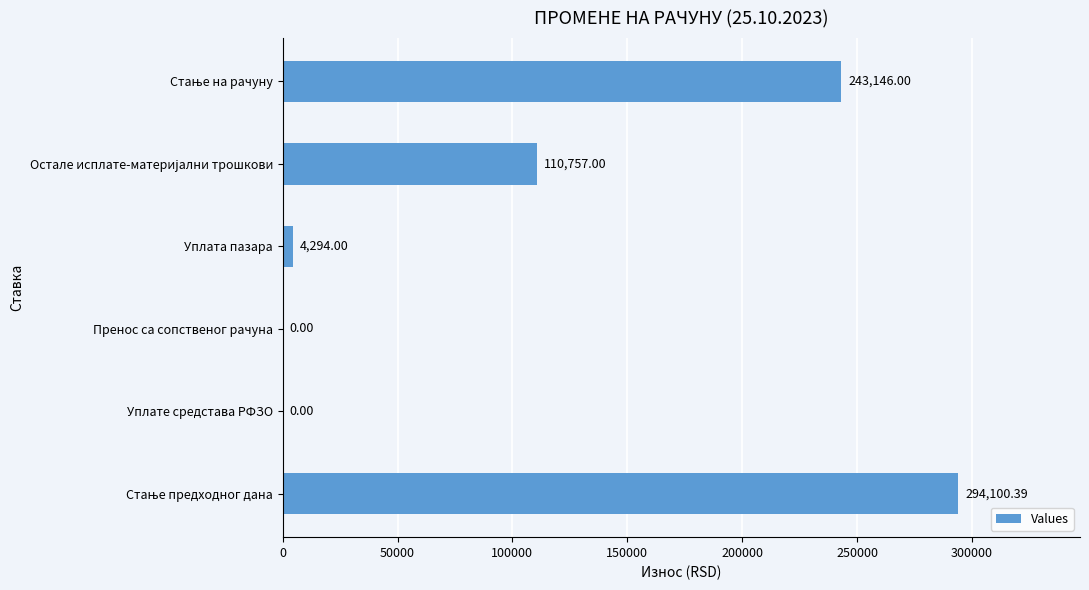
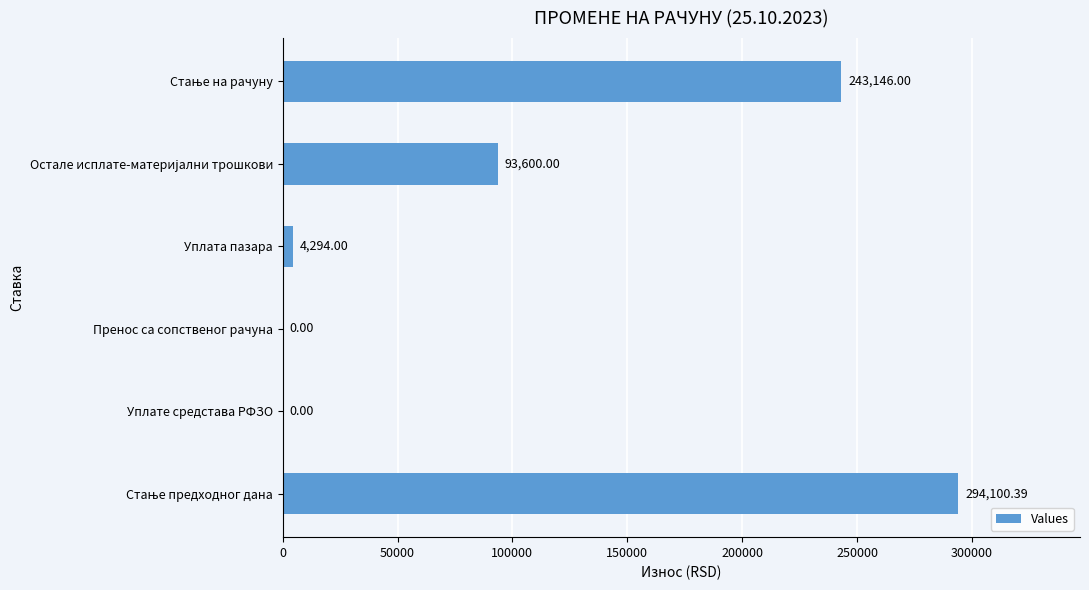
Остале исплате-материјални трошкови: 110,757.00 -> 93,600.00
